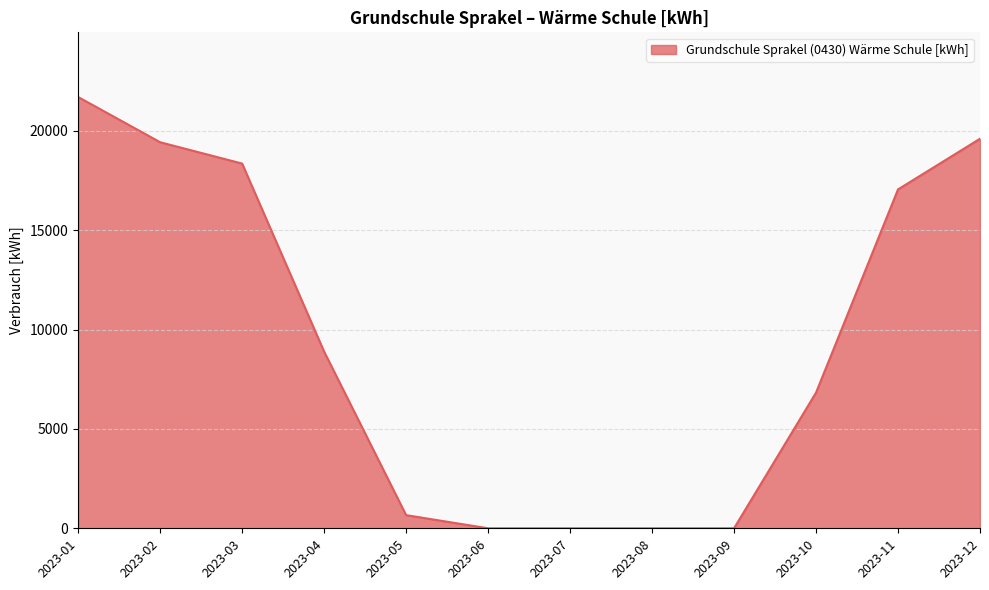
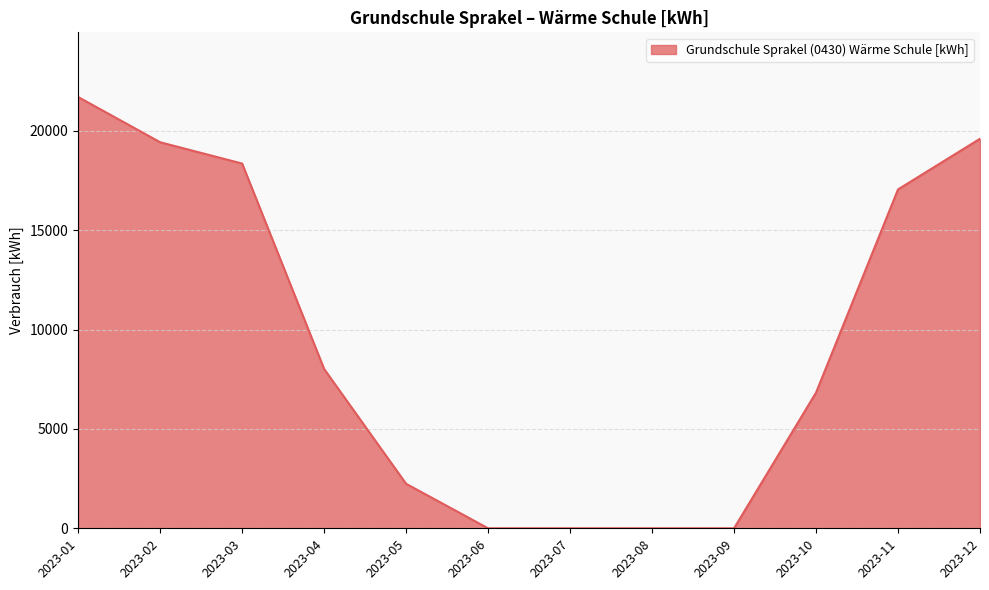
2023-04: 8900 -> 8000
2023-05: 700 -> 2200
